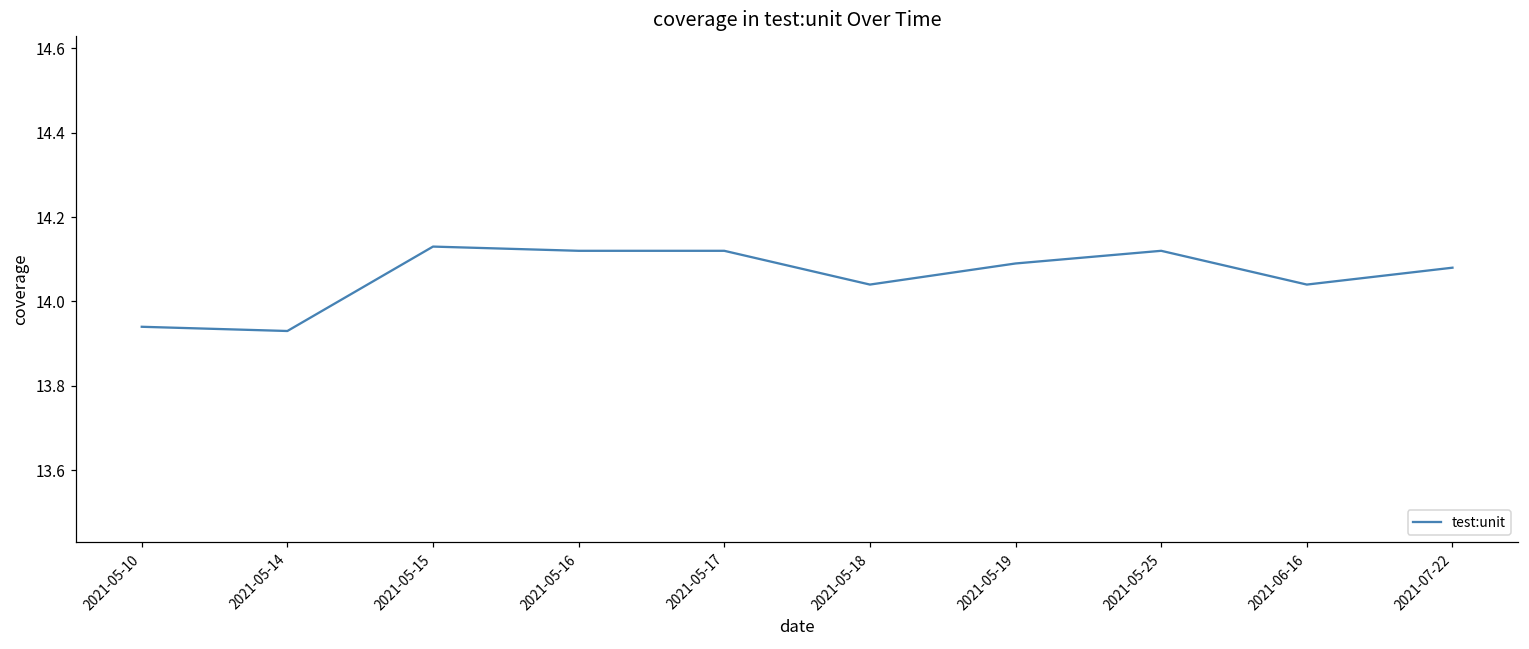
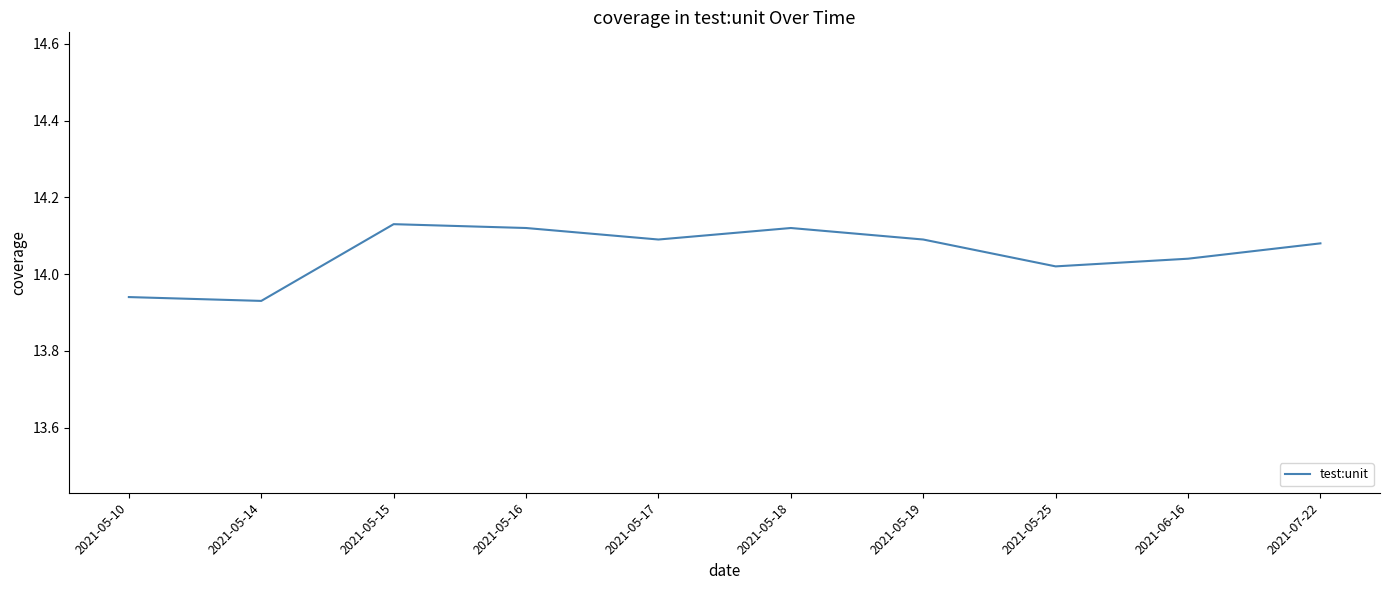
2021-05-17: 14.12 -> 14.09
2021-05-18: 14.04 -> 14.12
2021-05-25: 14.12 -> 14.02
